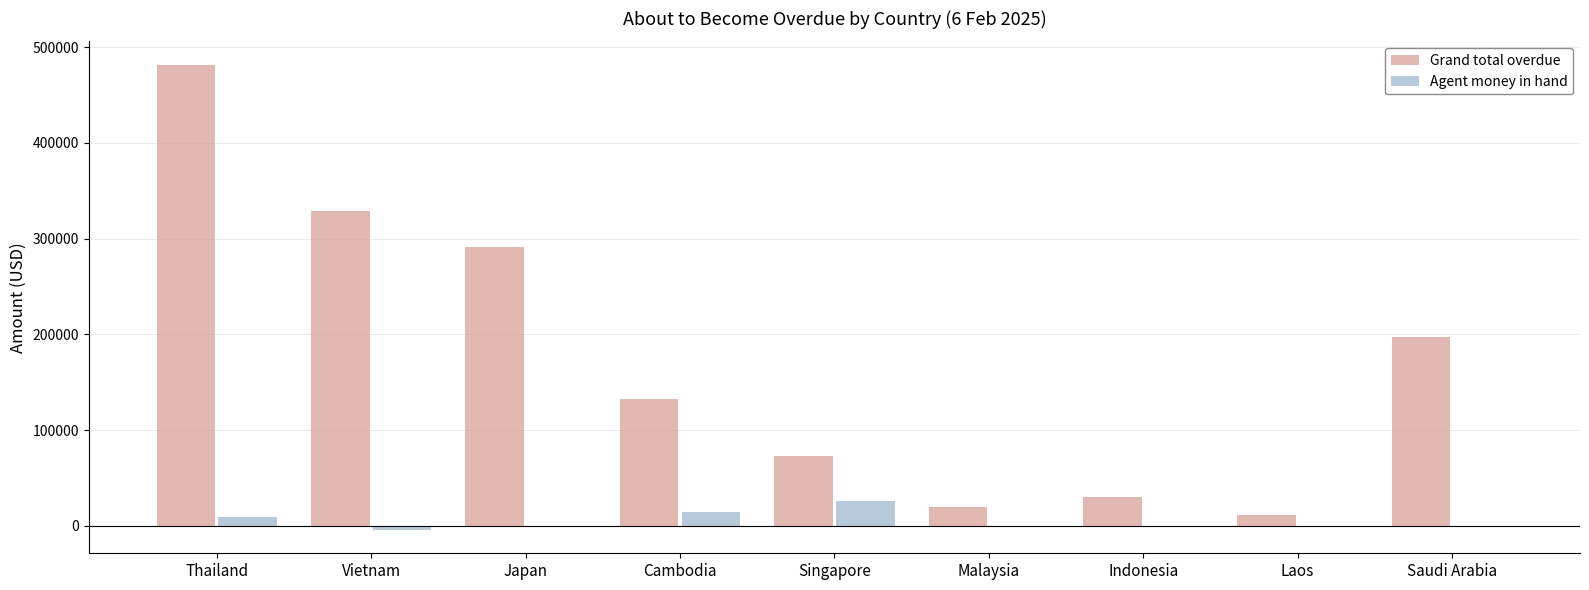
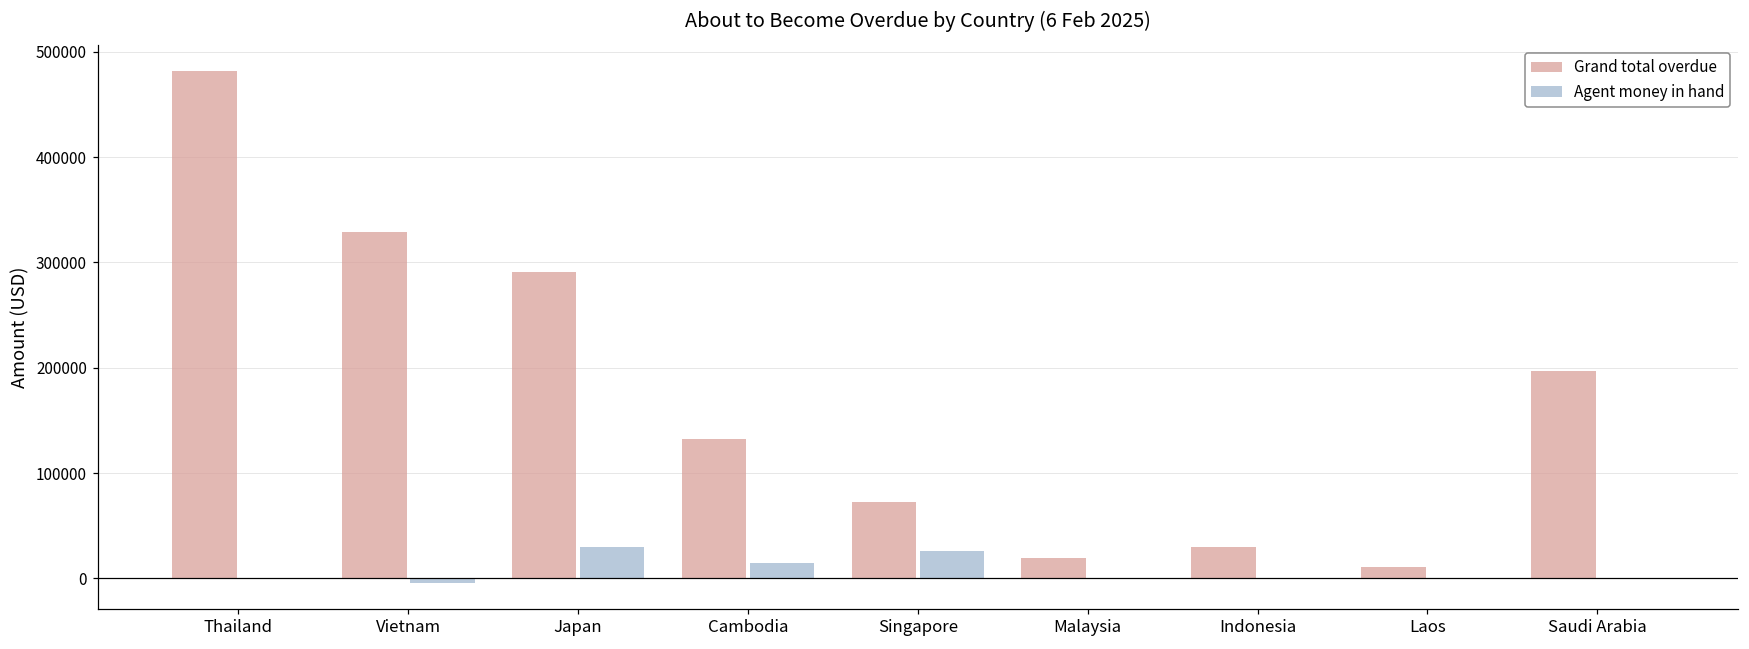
Agent money in hand, Thailand: 10000 -> 0
Agent money in hand, Japan: 0 -> 30000
